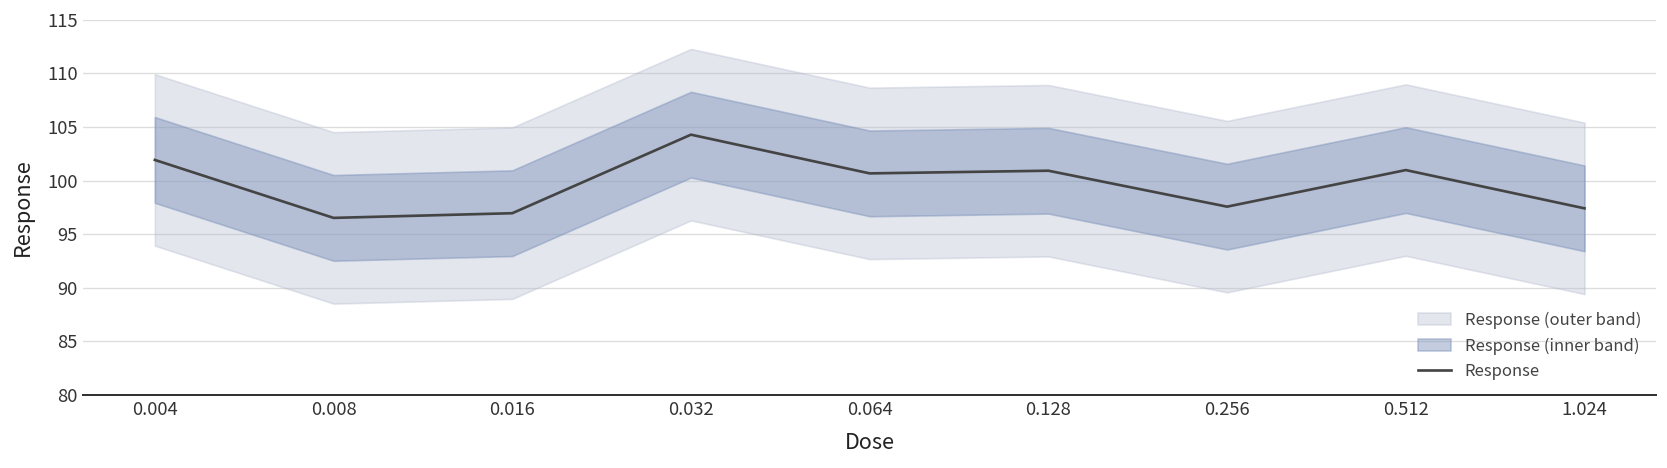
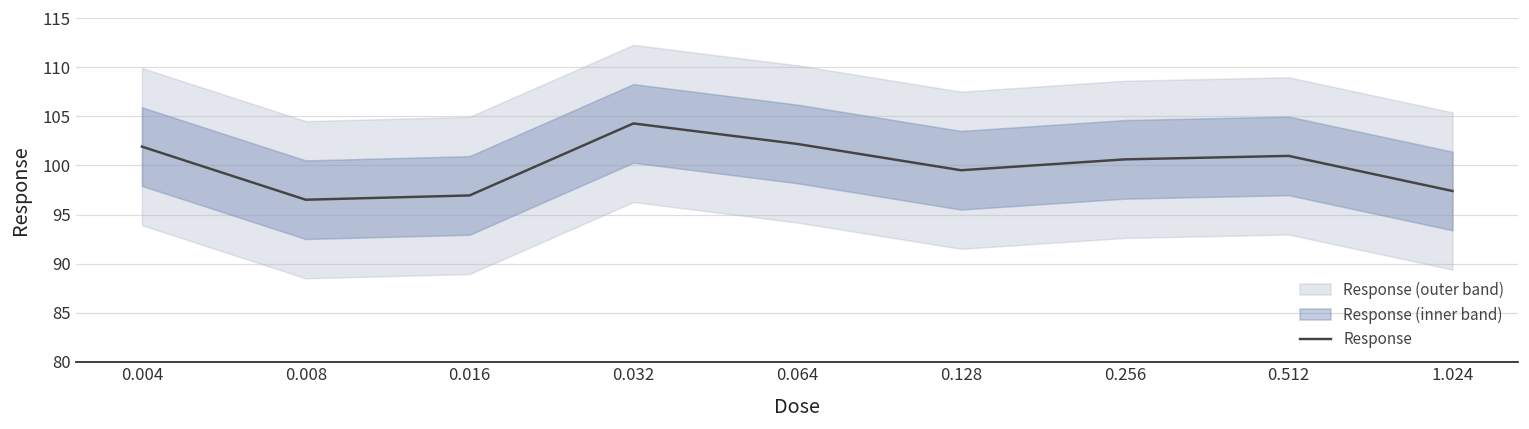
Response, 0.064: 101 -> 102
Response, 0.128: 101 -> 100
Response, 0.256: 98 -> 101
